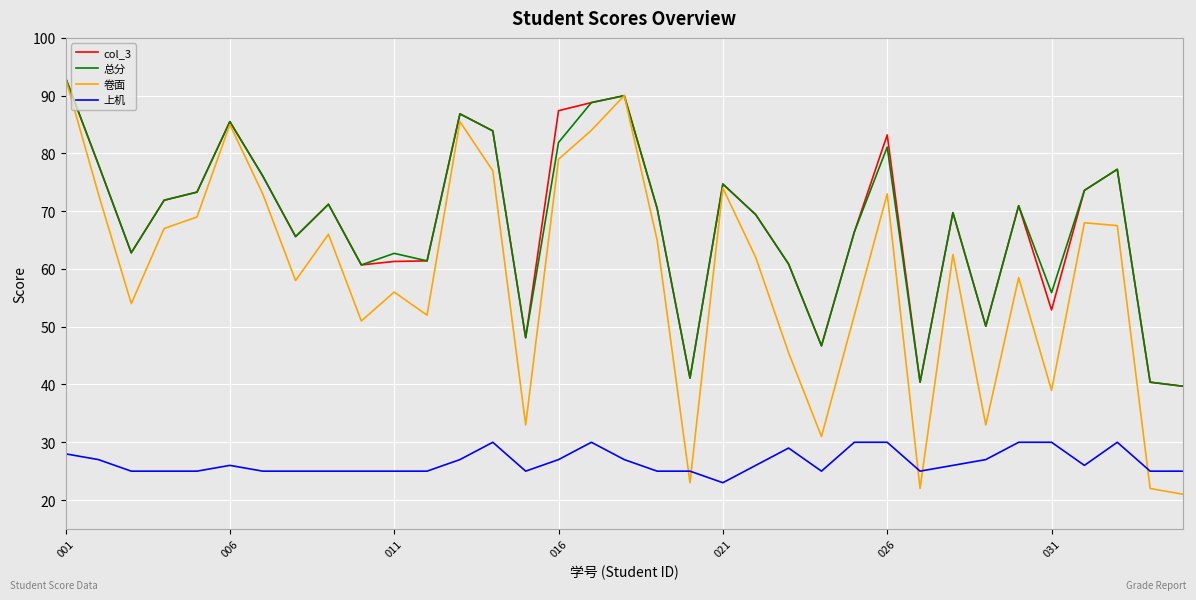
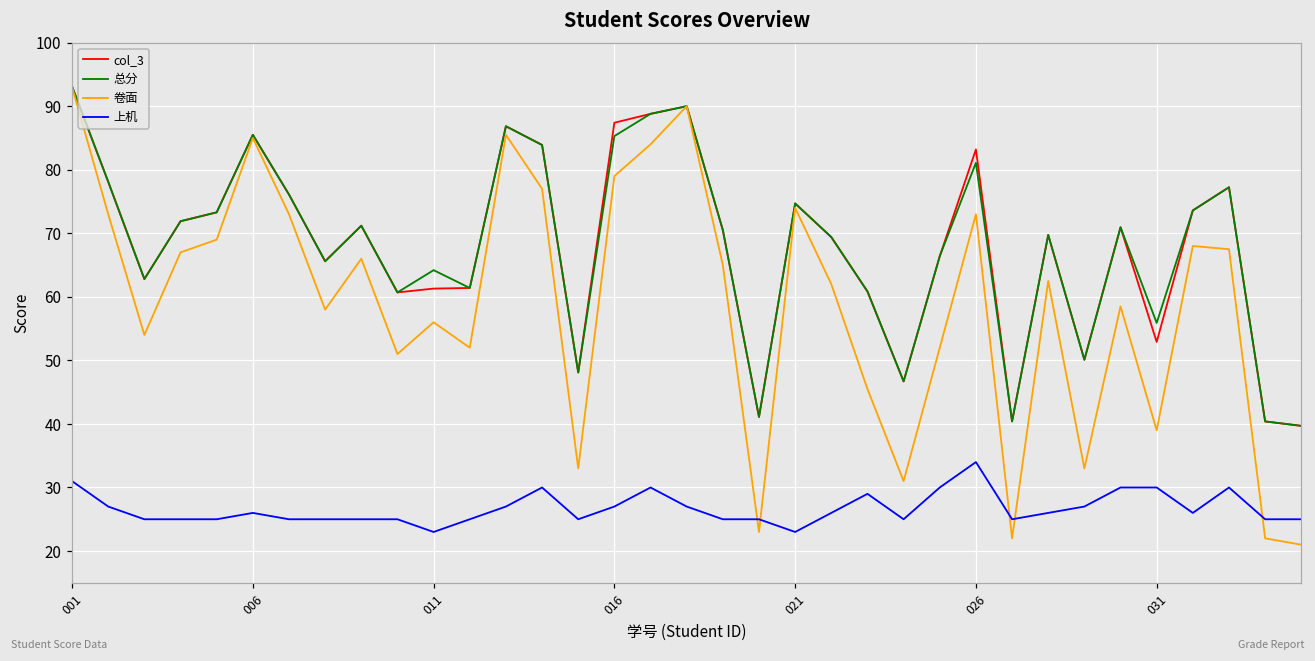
上机, 001: 28 -> 31
总分, 011: 63 -> 64
上机, 011: 25 -> 23
总分, 016: 82 -> 85
上机, 026: 30 -> 34
